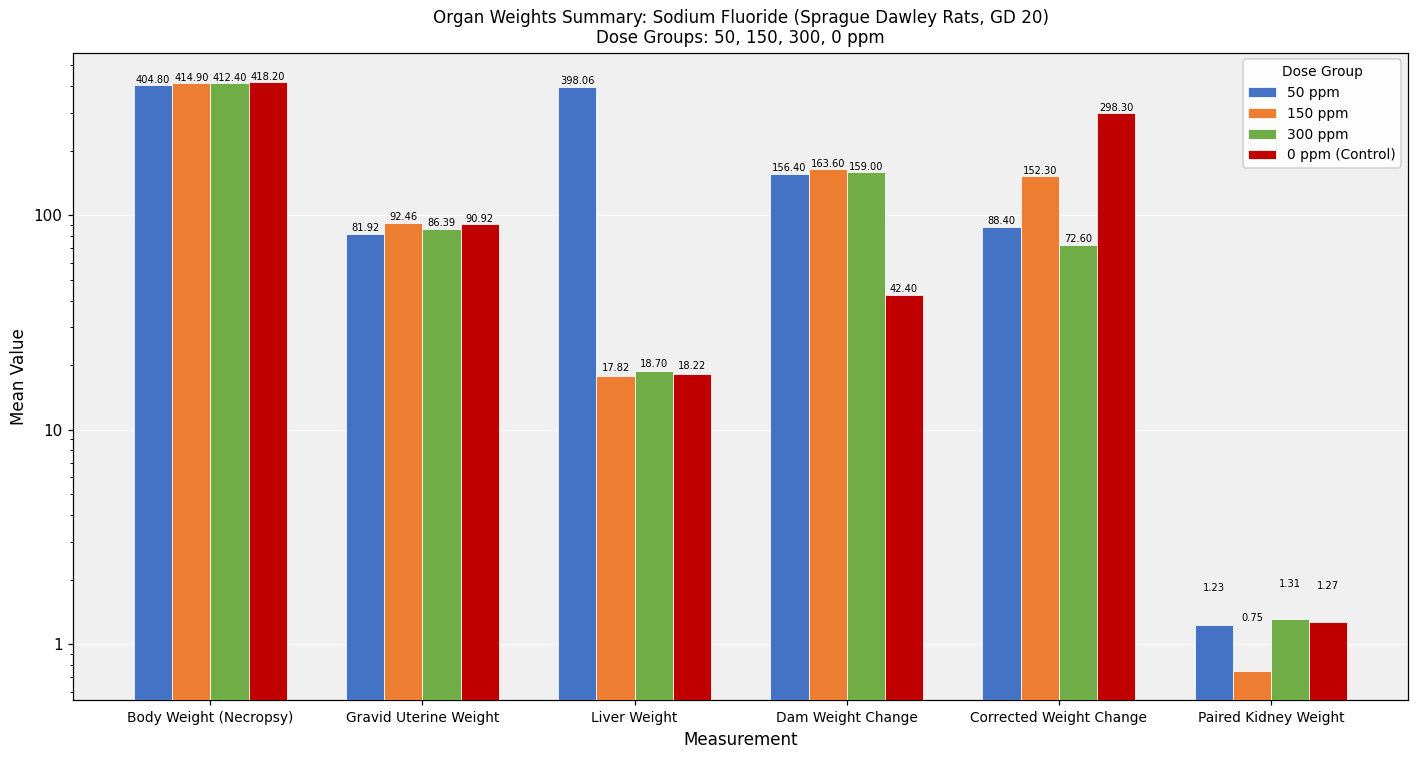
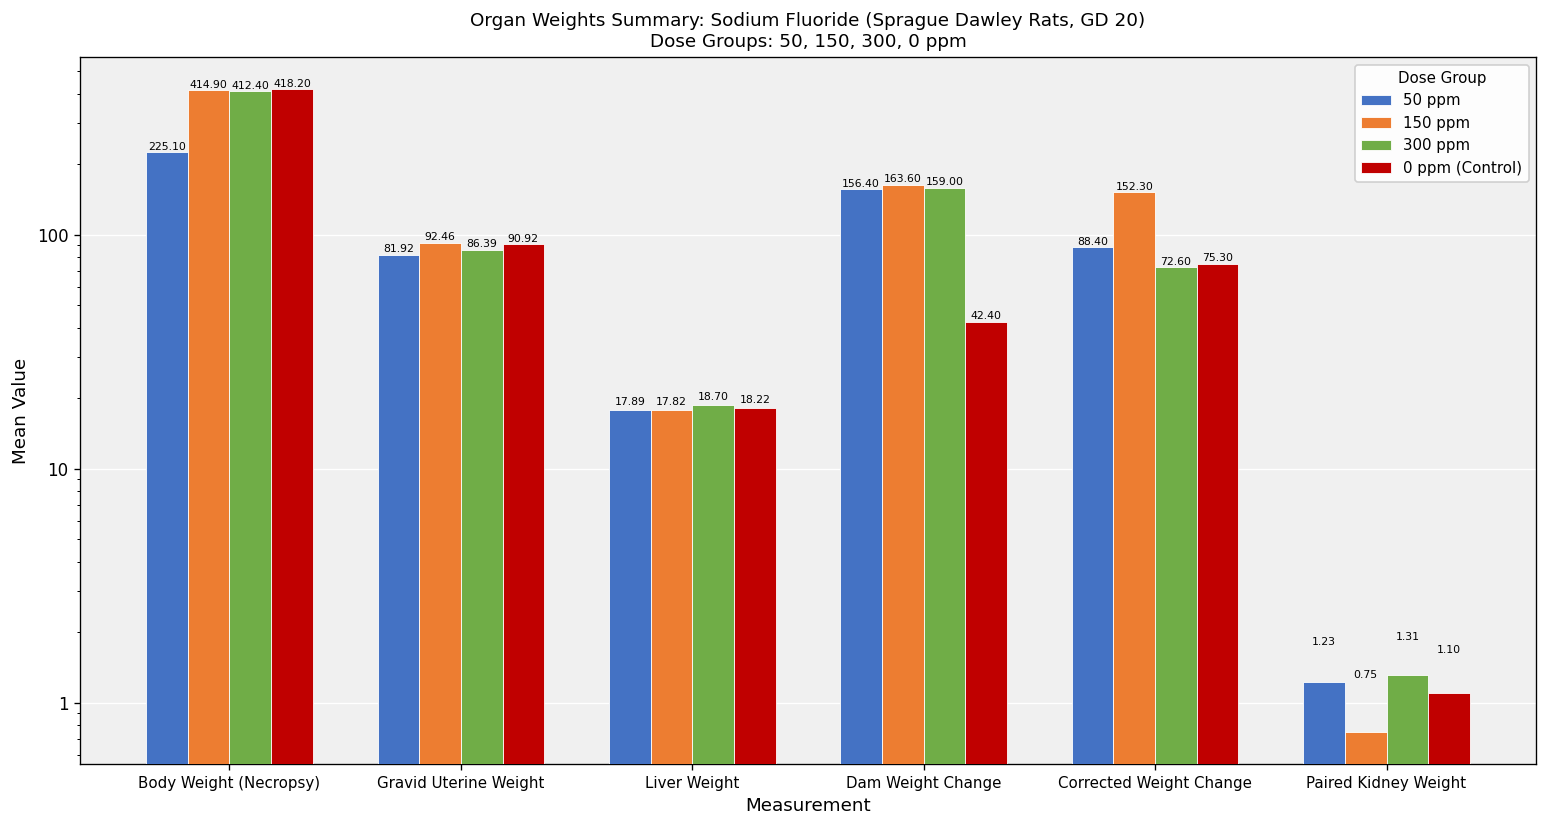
50 ppm, Body Weight (Necropsy): 404.80 -> 225.10
50 ppm, Liver Weight: 398.06 -> 17.89
0 ppm (Control), Corrected Weight Change: 298.30 -> 75.30
0 ppm (Control), Paired Kidney Weight: 1.27 -> 1.10
